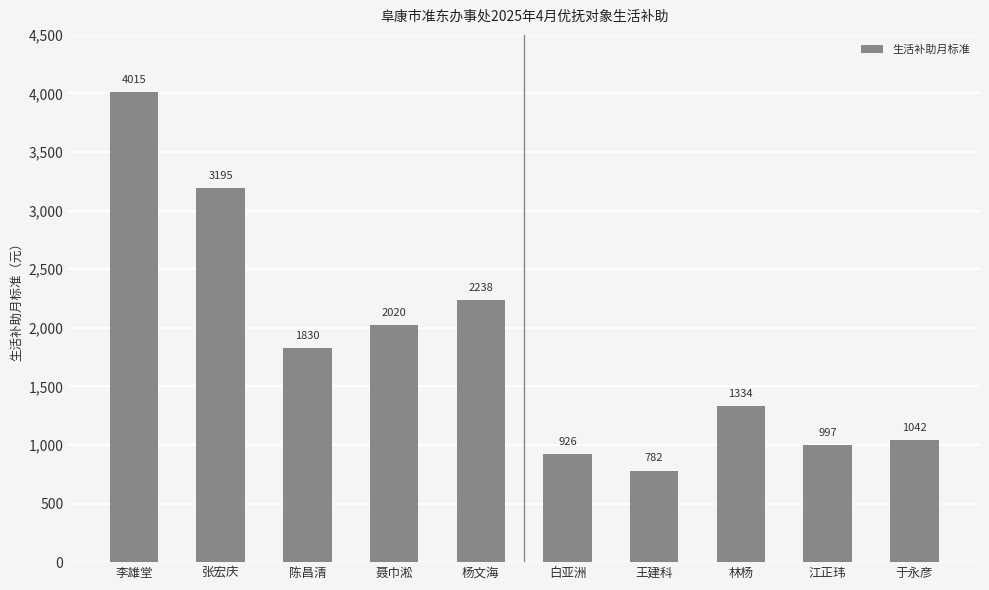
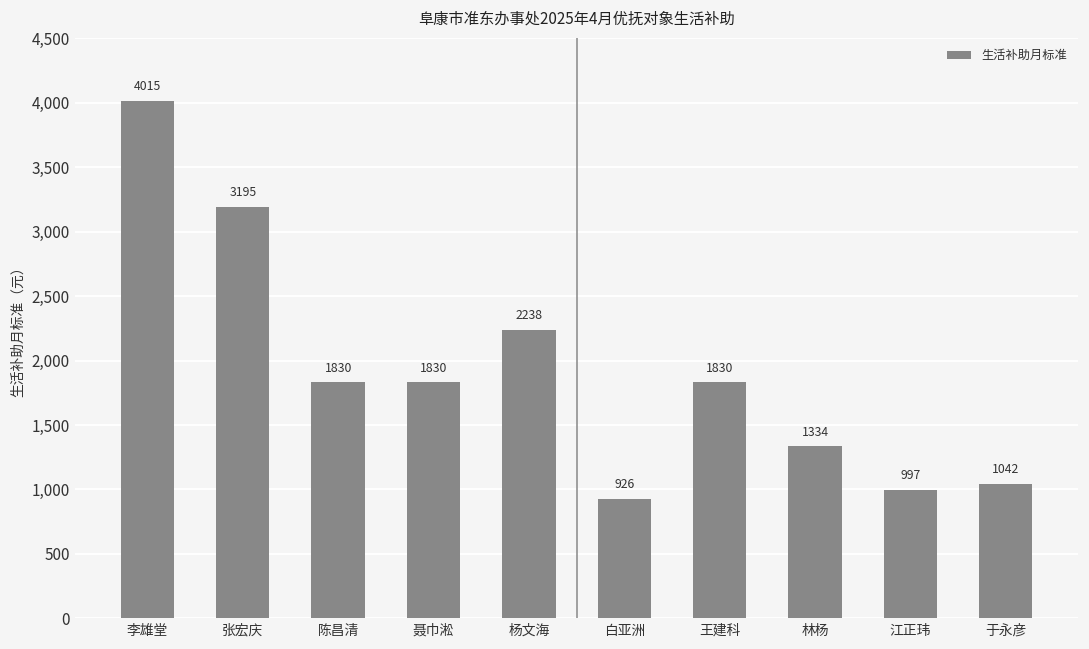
聂巾淞: 2020 -> 1830
王建科: 782 -> 1830
